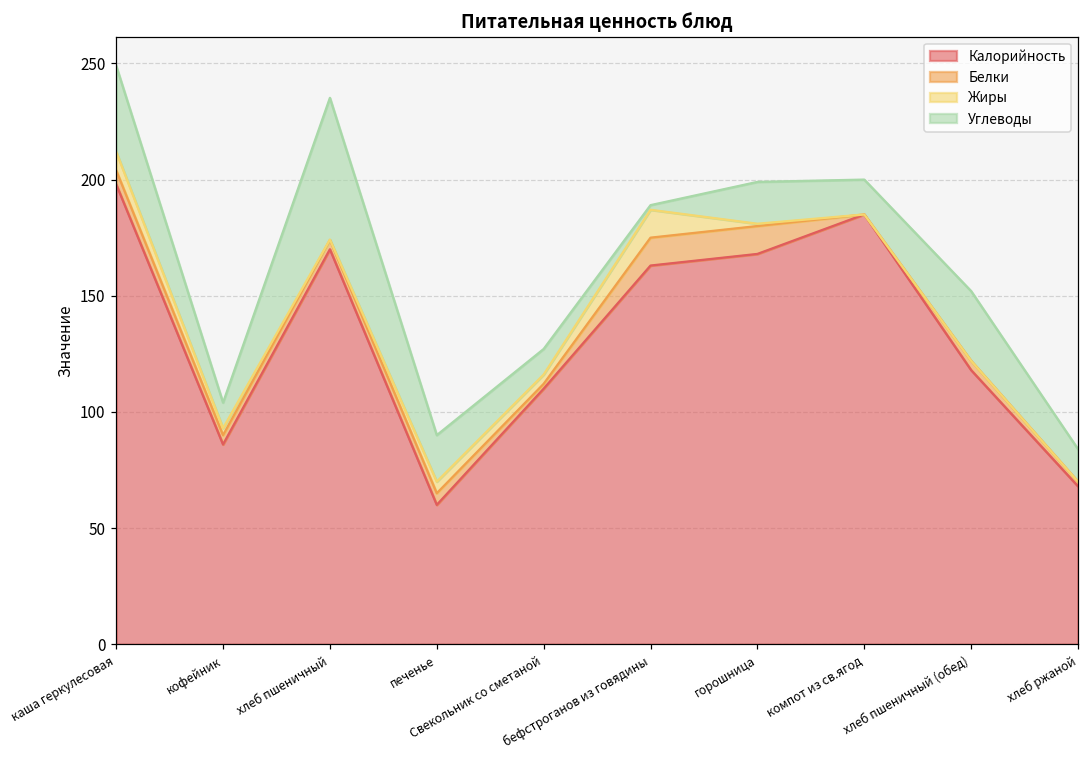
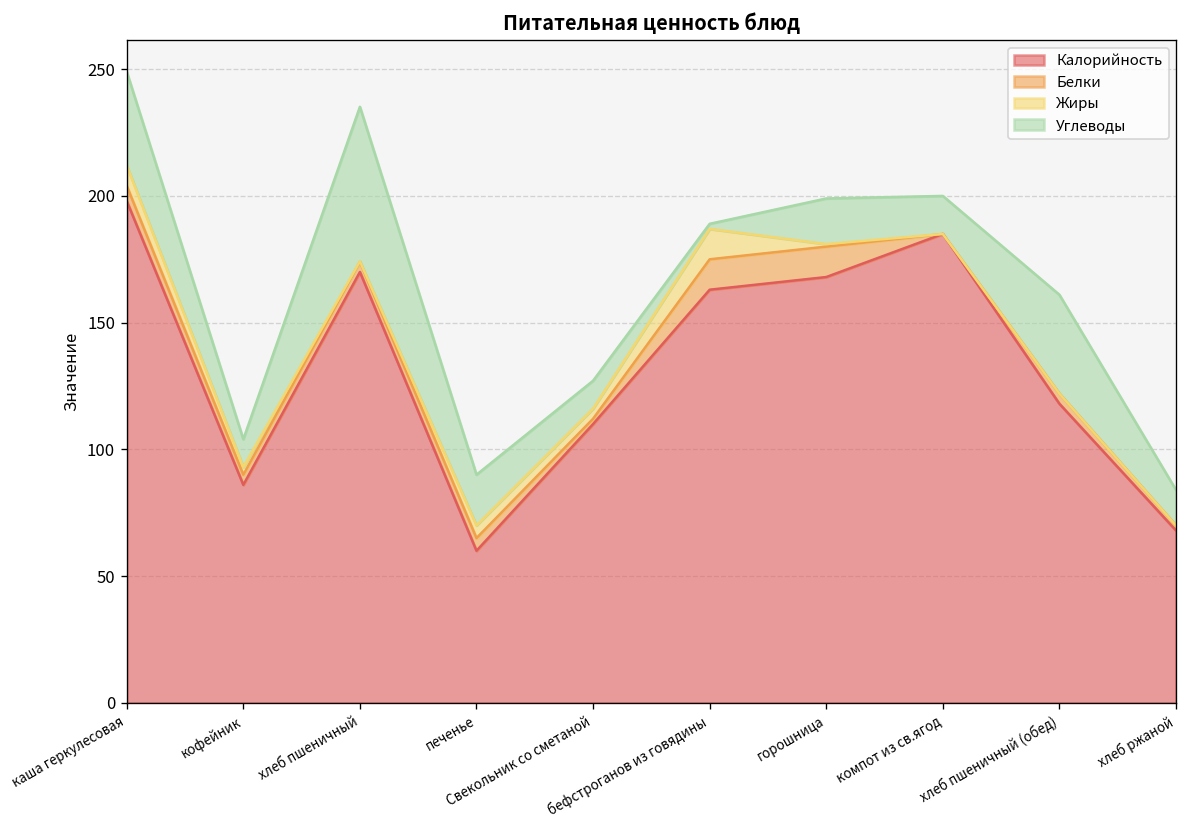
Углеводы, хлеб пшеничный (обед): 30 -> 39
